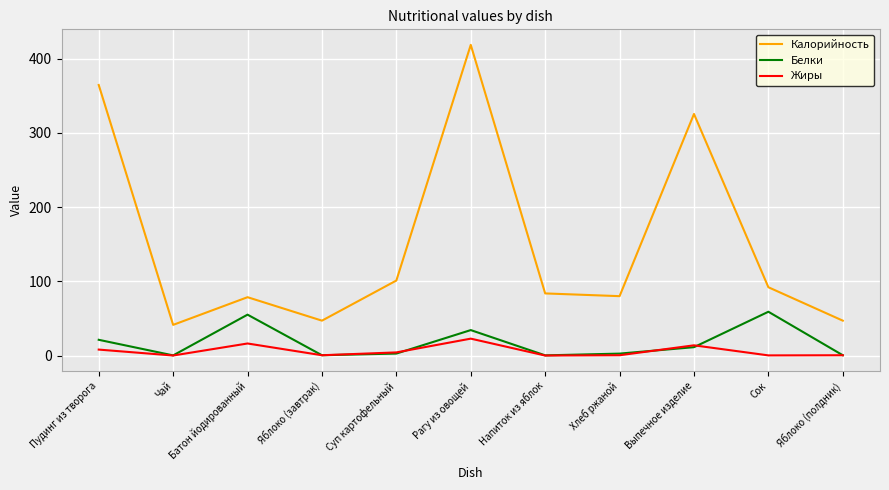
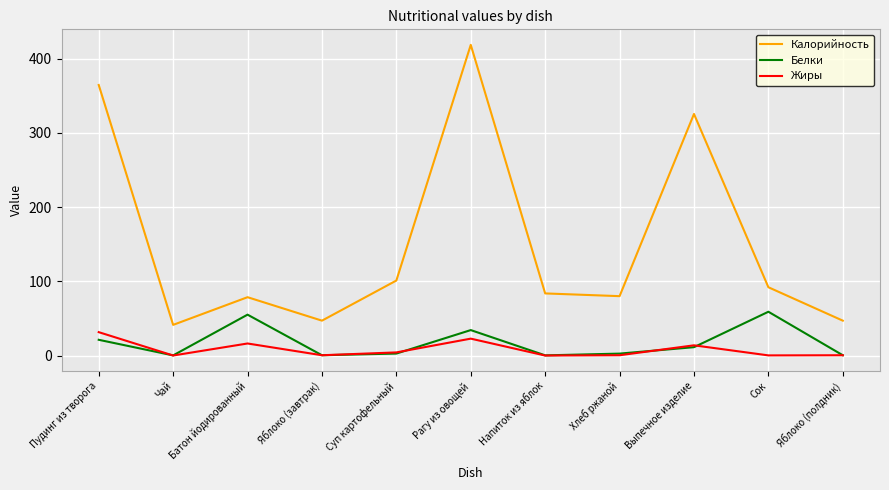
Жиры, Пудинг из творога: 10 -> 30
